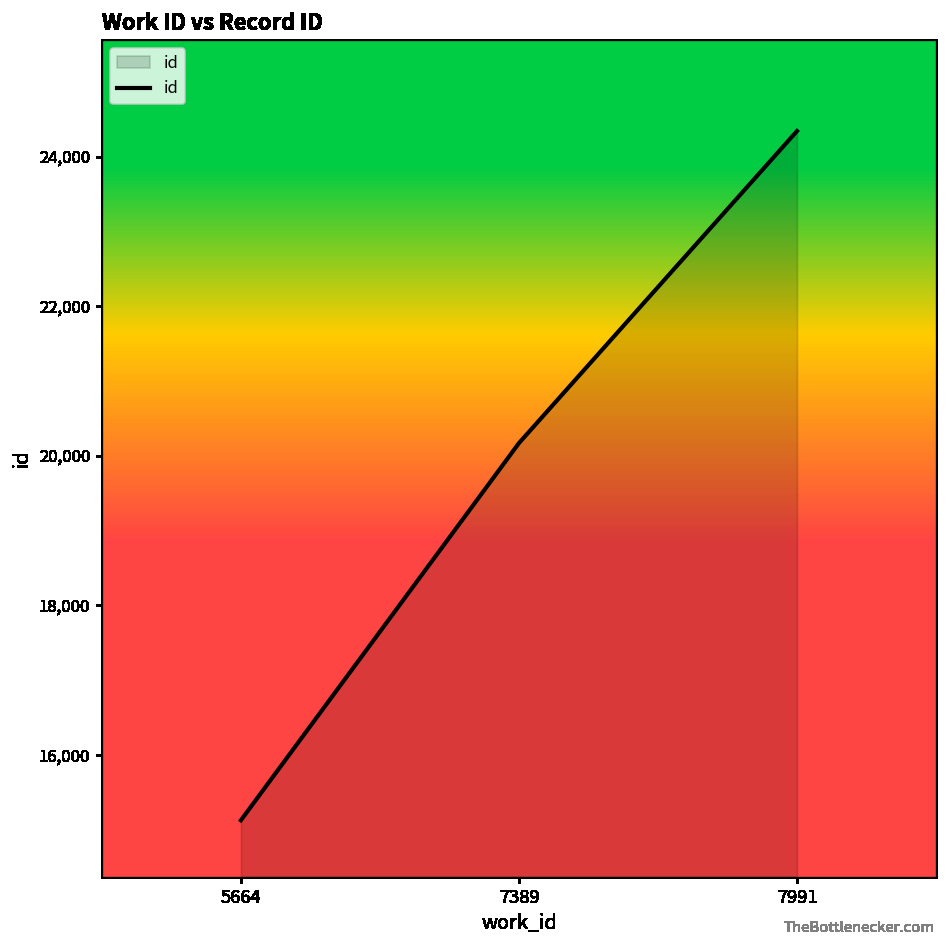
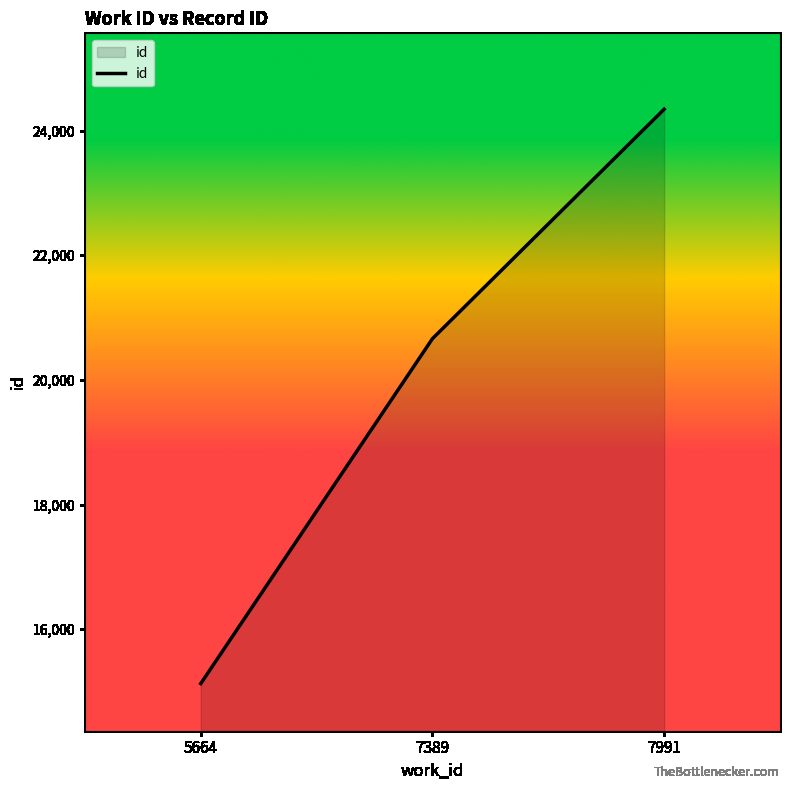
7389: 20,200 -> 20,700
